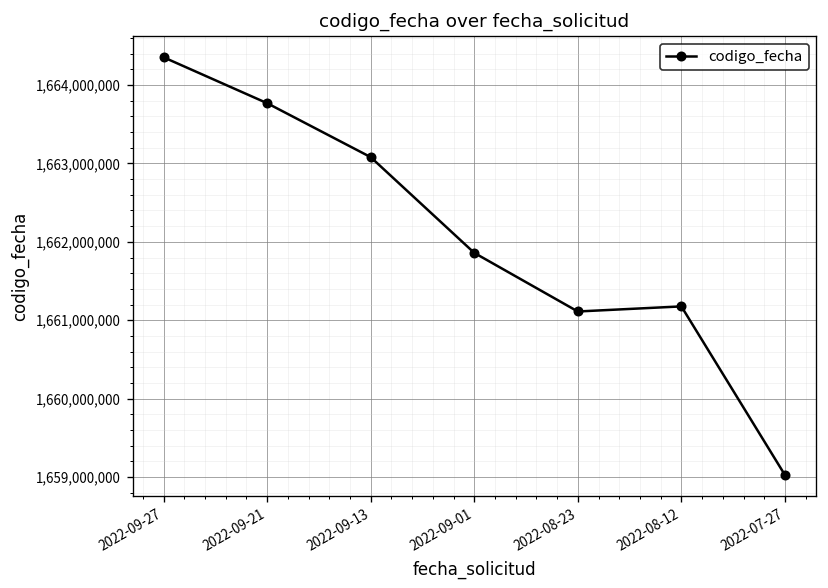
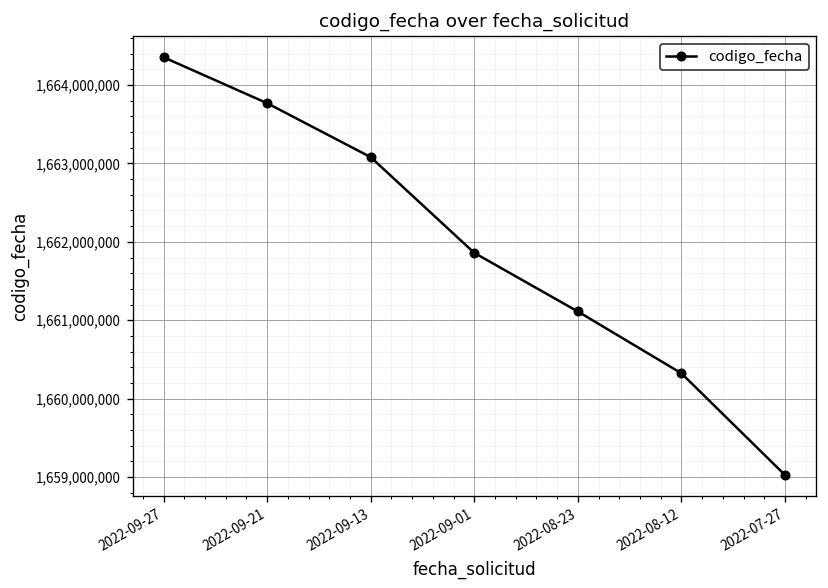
2022-08-12: 1,661,200,000 -> 1,660,300,000
